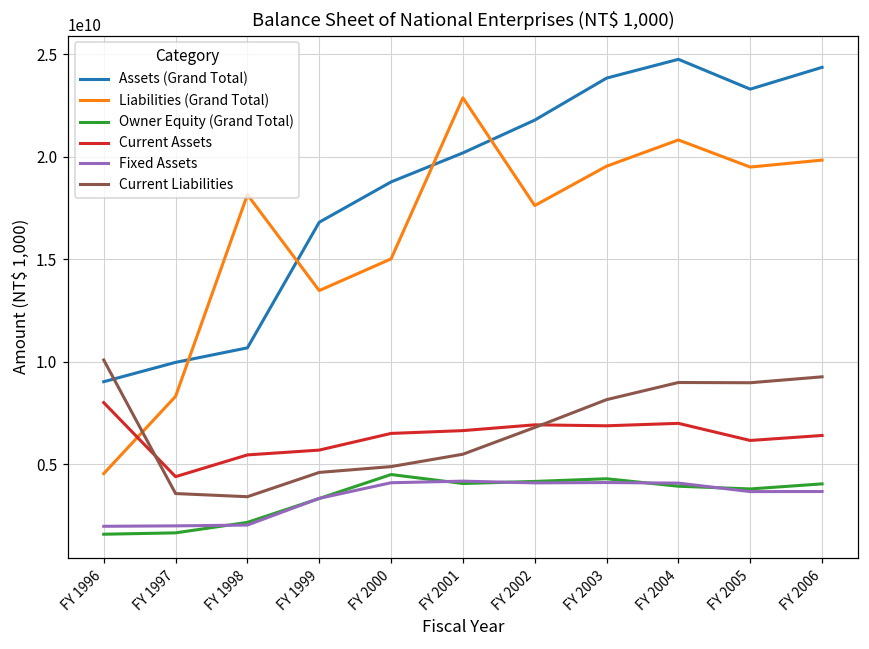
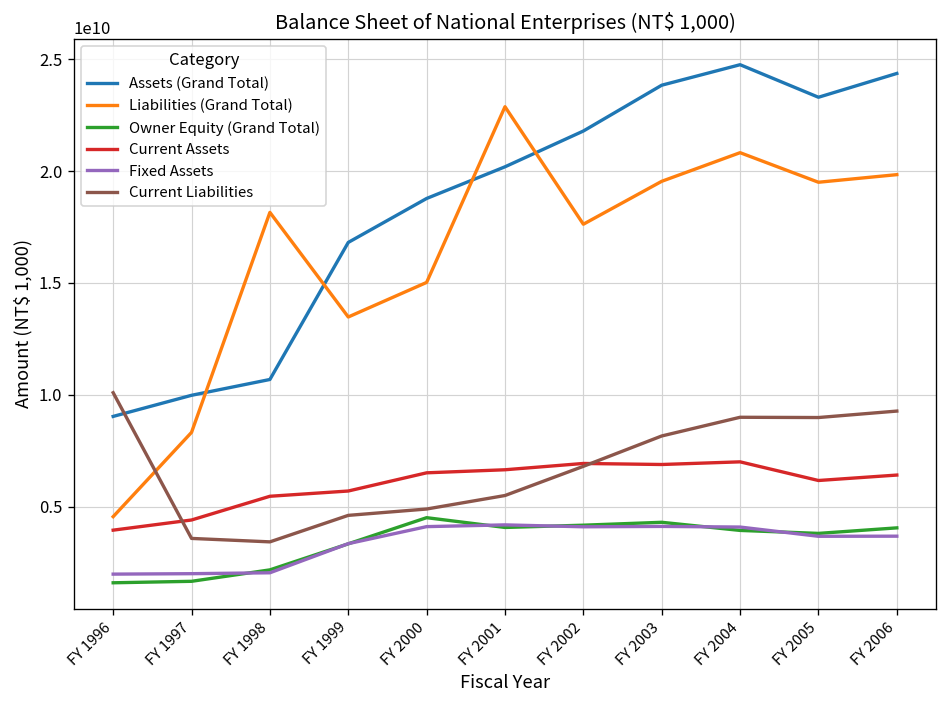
Current Assets, FY 1996: 8000000000 -> 3900000000
